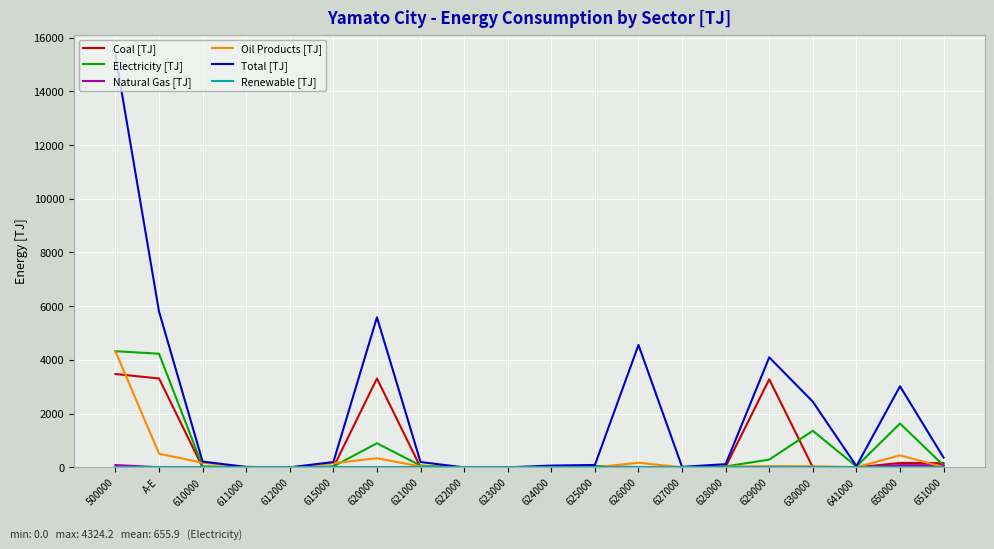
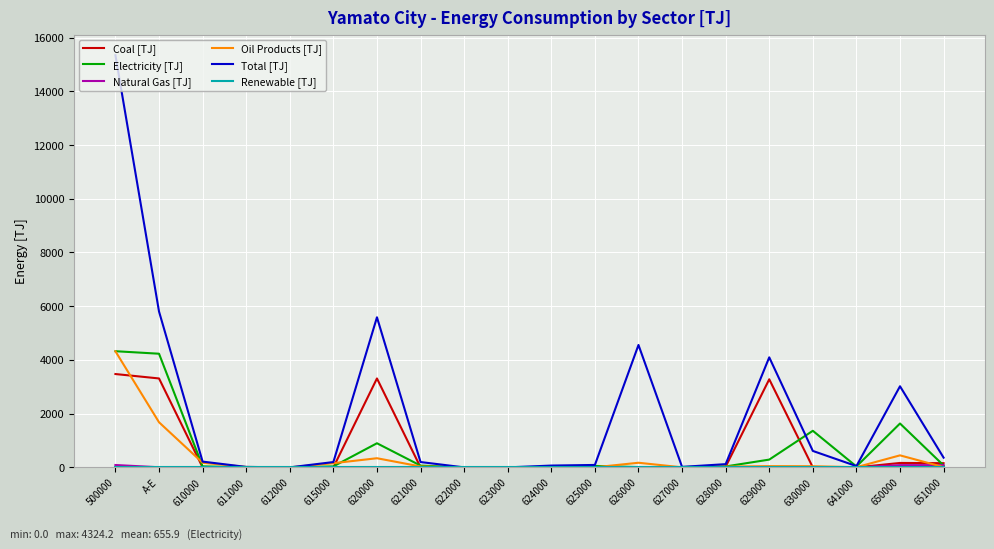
Oil Products [TJ], A-E: 500 -> 1700
Total [TJ], 630000: 2400 -> 600
